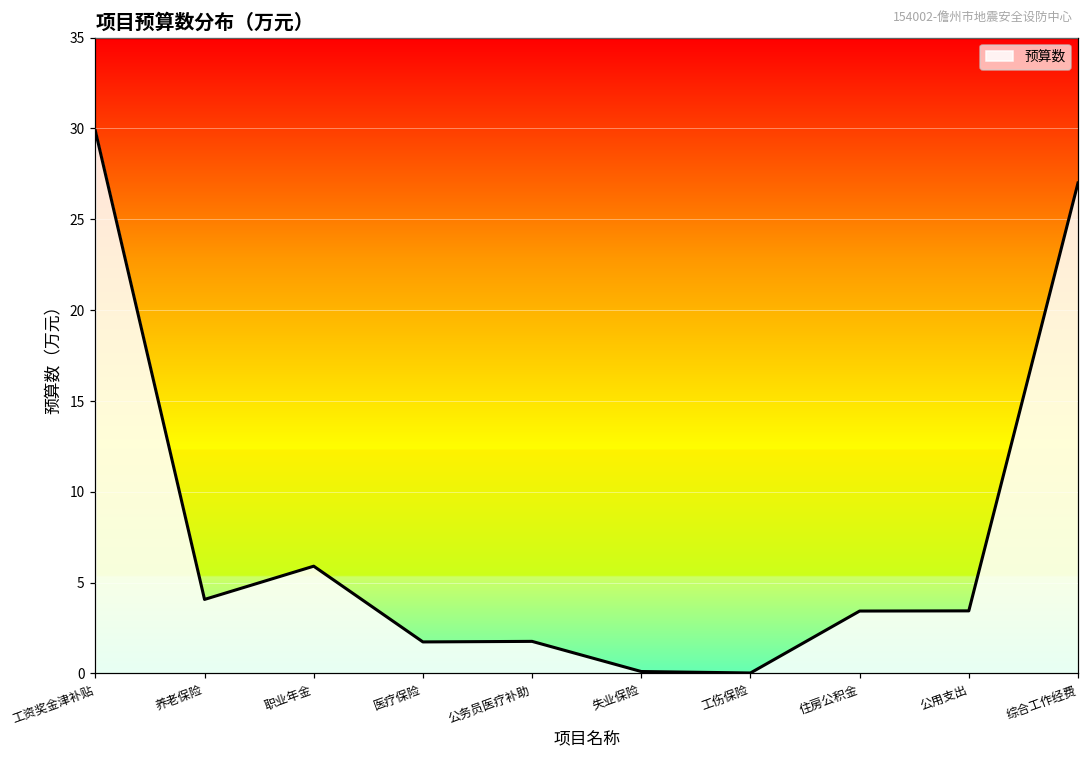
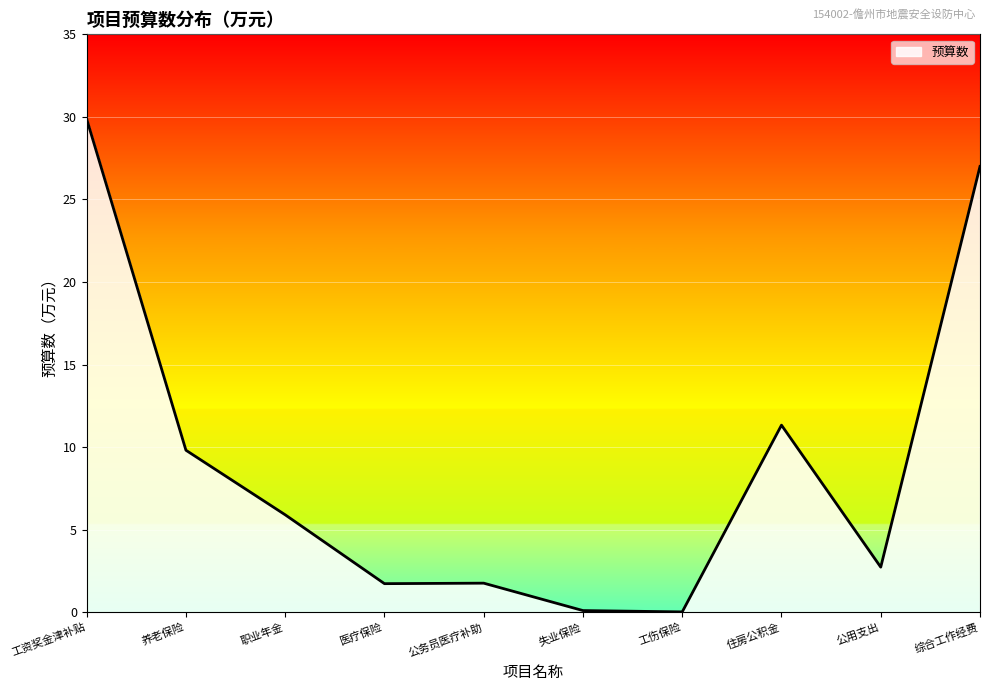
养老保险: 4.1 -> 9.8
住房公积金: 3.4 -> 11.3
公用支出: 3.4 -> 2.7
